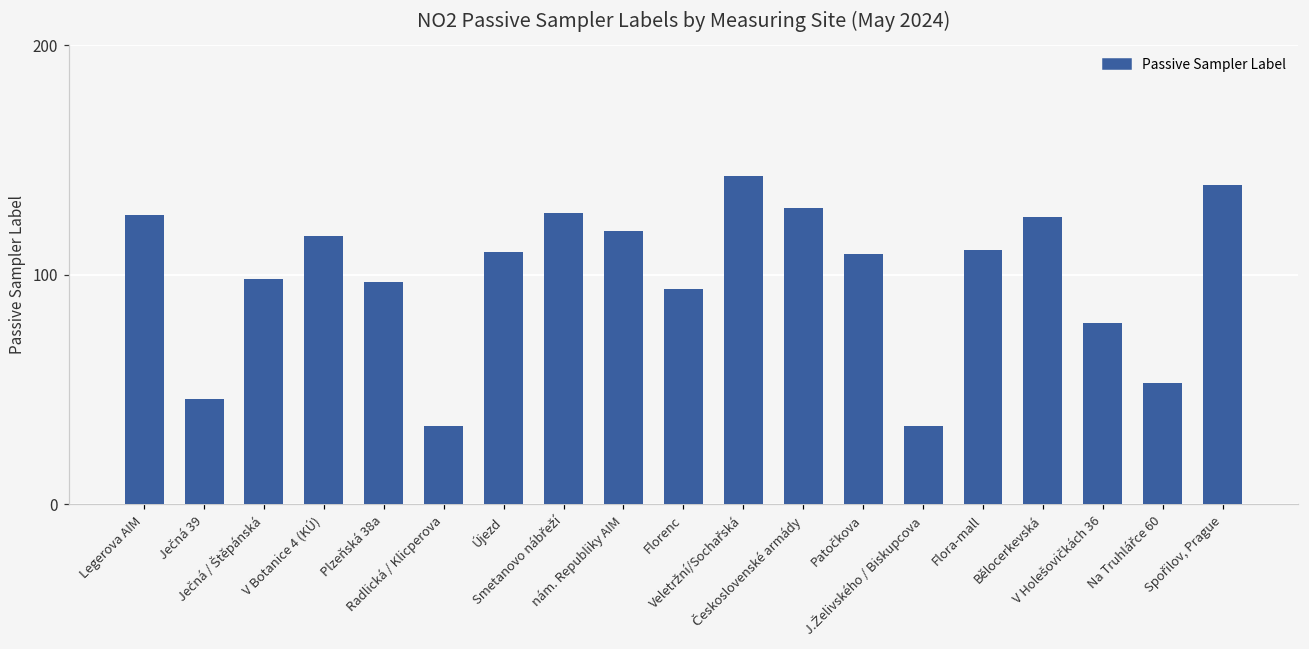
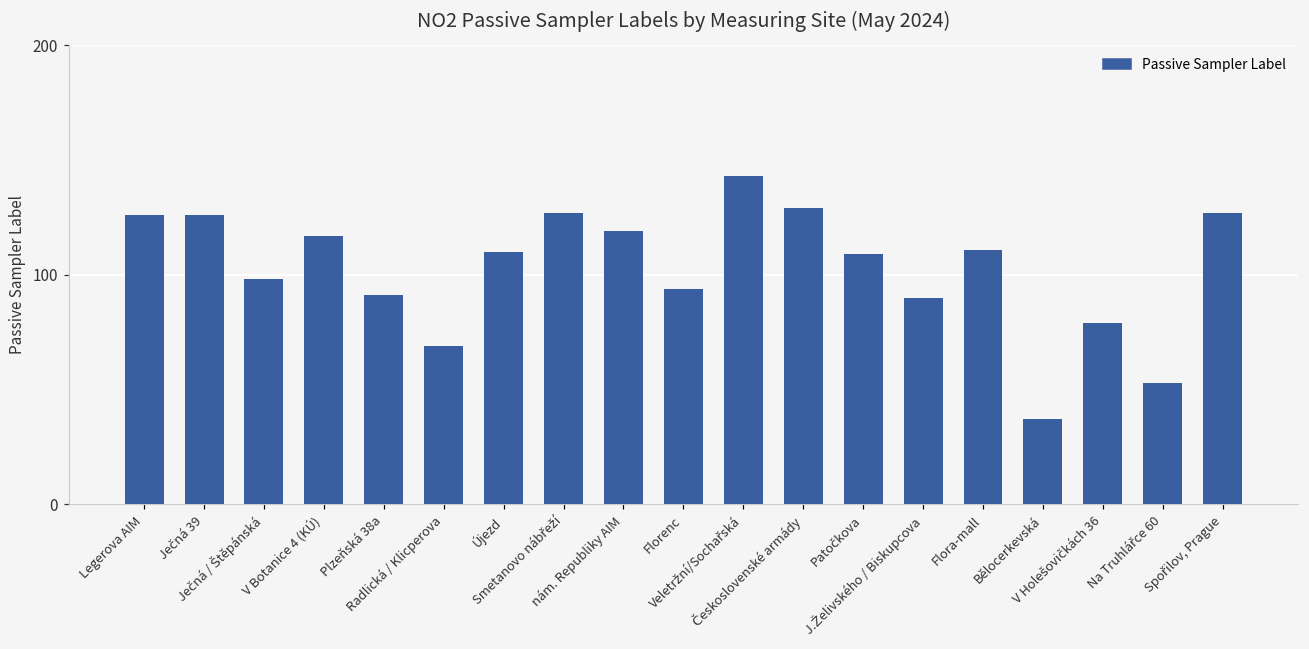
Ječná 39: 46 -> 126
Plzeňská 38a: 97 -> 91
Radlická / Klicperova: 34 -> 69
J.Želivského / Biskupcova: 34 -> 90
Bělocerkevská: 125 -> 37
Spořilov, Prague: 139 -> 127
